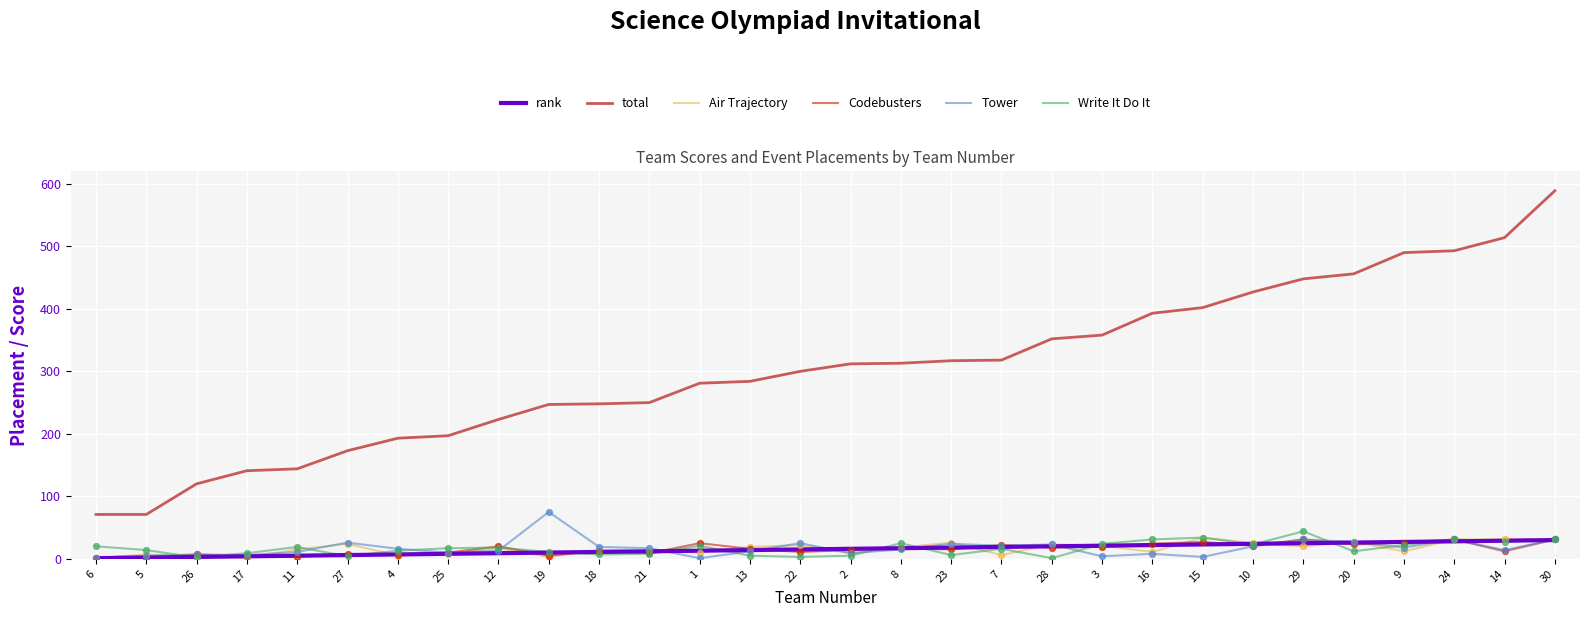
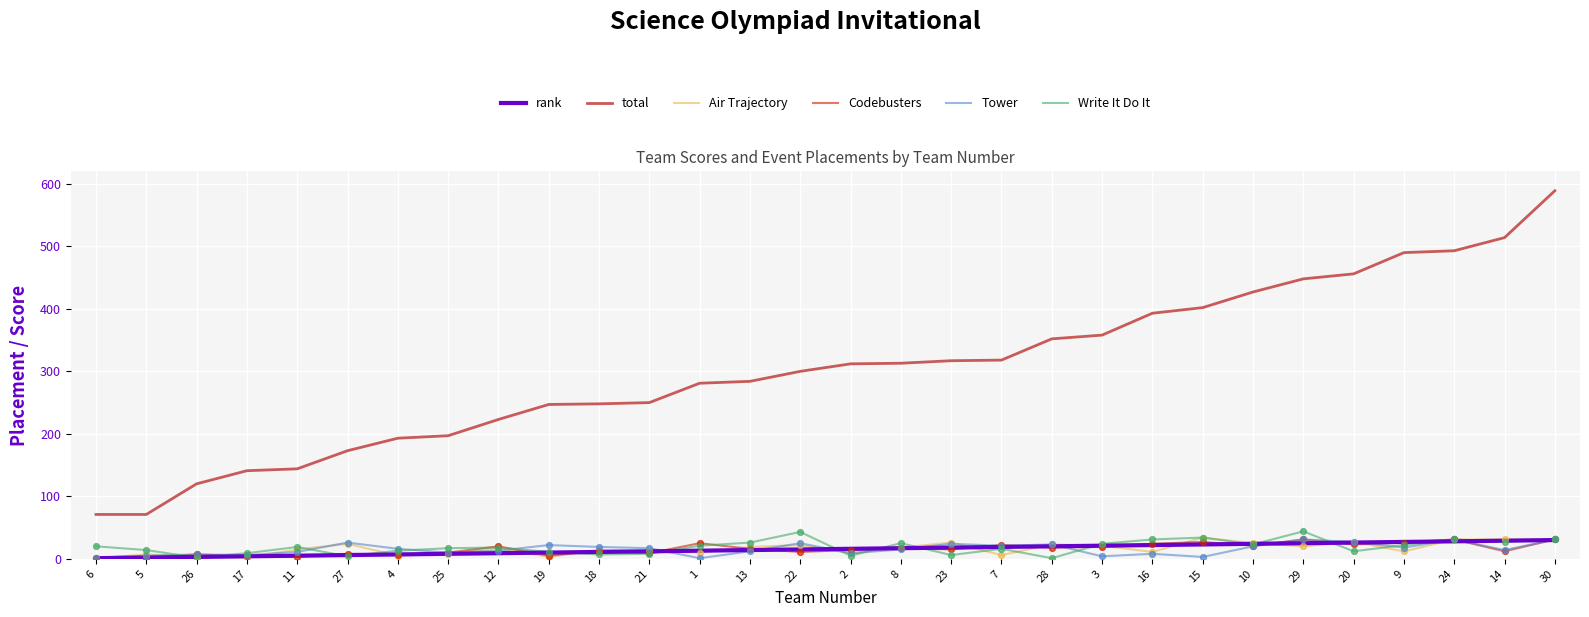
Tower, 19: 80 -> 20
Write It Do It, 13: 10 -> 30
Write It Do It, 22: 0 -> 40
